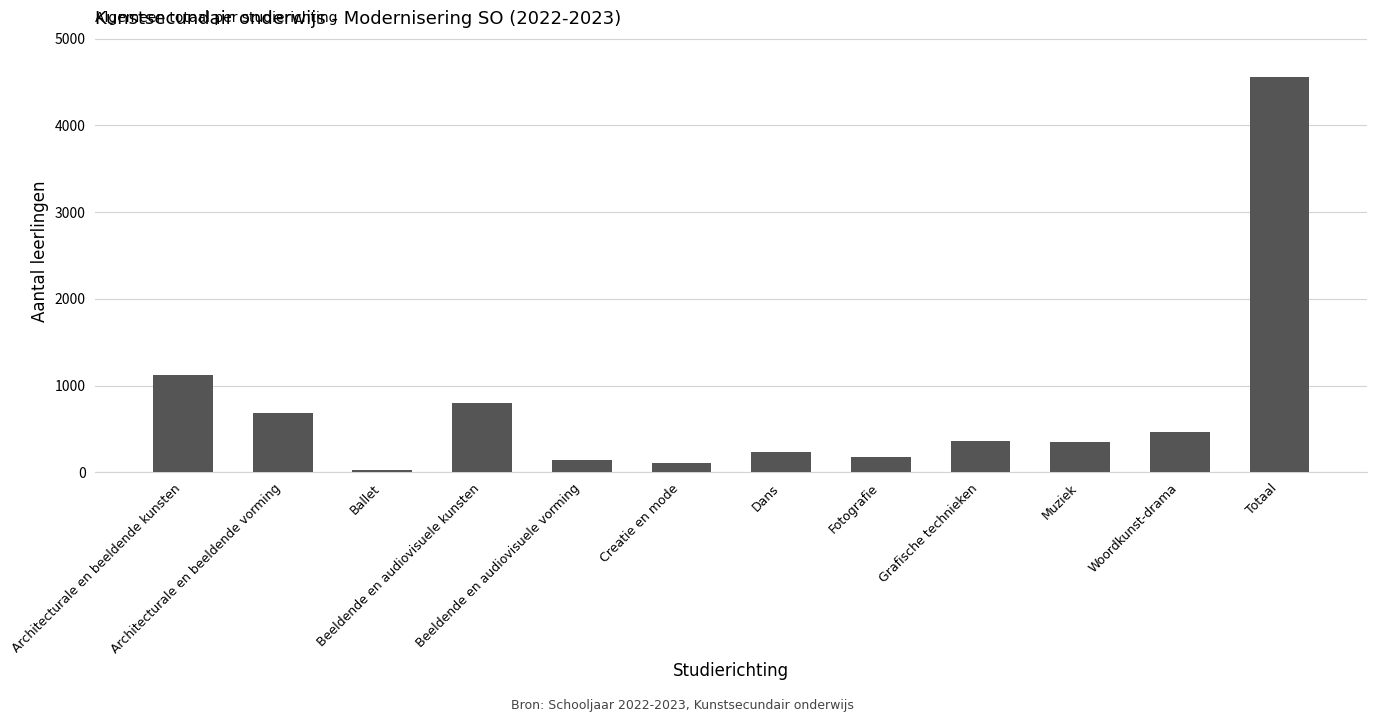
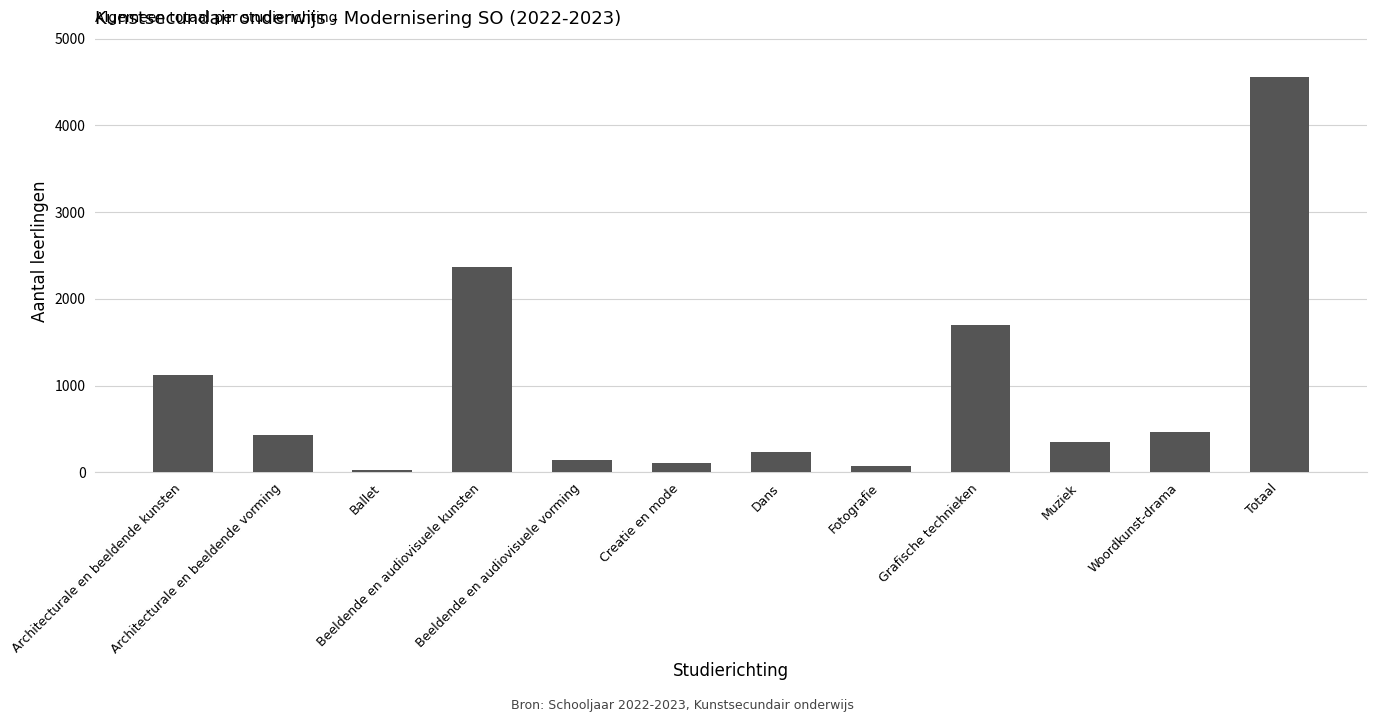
Architecturale en beeldende vorming: 700 -> 400
Beeldende en audiovisuele kunsten: 800 -> 2400
Fotografie: 200 -> 100
Grafische technieken: 400 -> 1700
